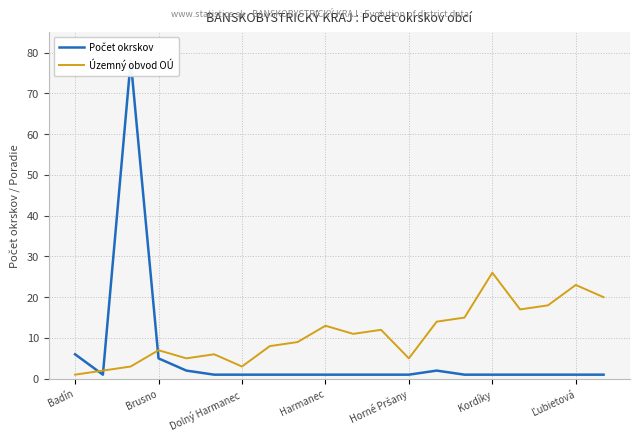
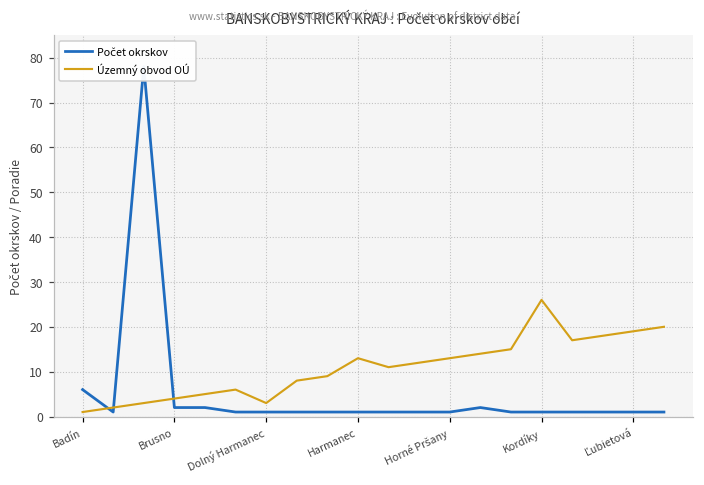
Počet okrskov, Brusno: 5 -> 2
Územný obvod OÚ, Brusno: 7 -> 4
Územný obvod OÚ, Horné Pršany: 5 -> 13
Územný obvod OÚ, Ľubietová: 23 -> 19
